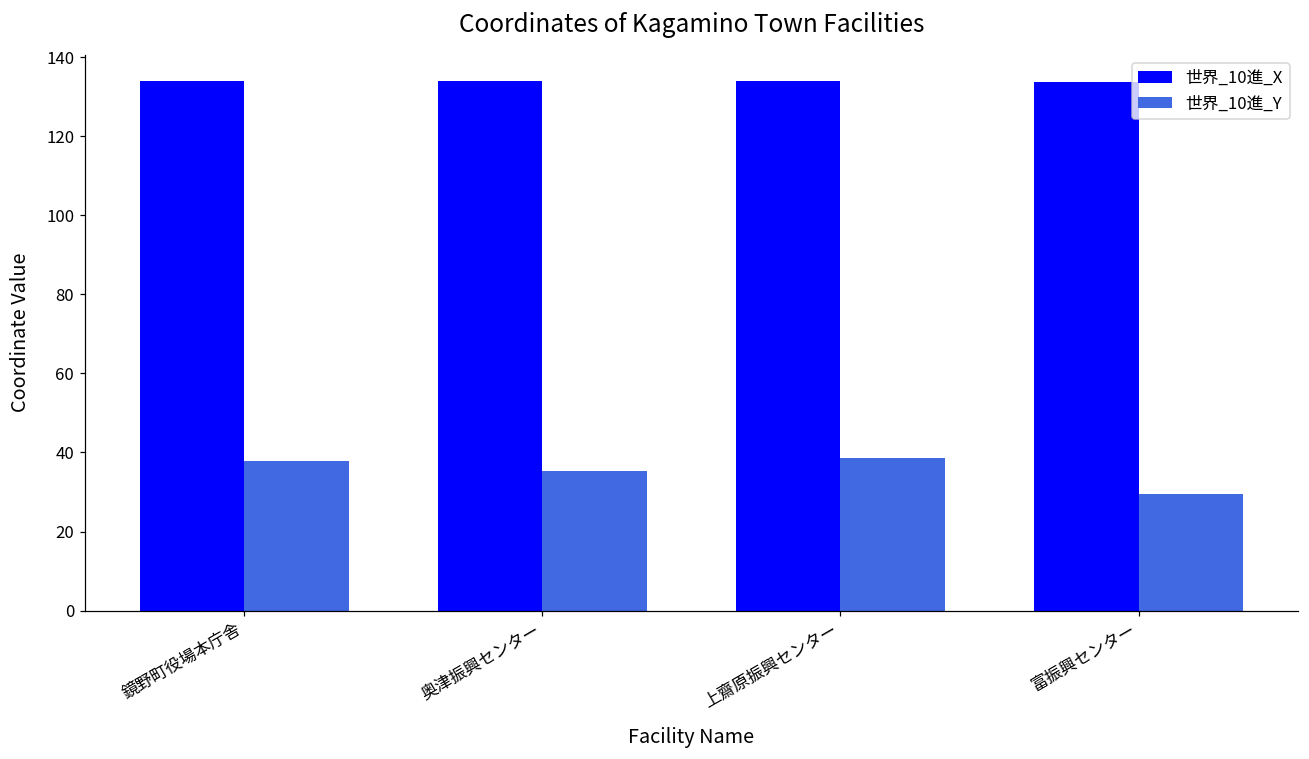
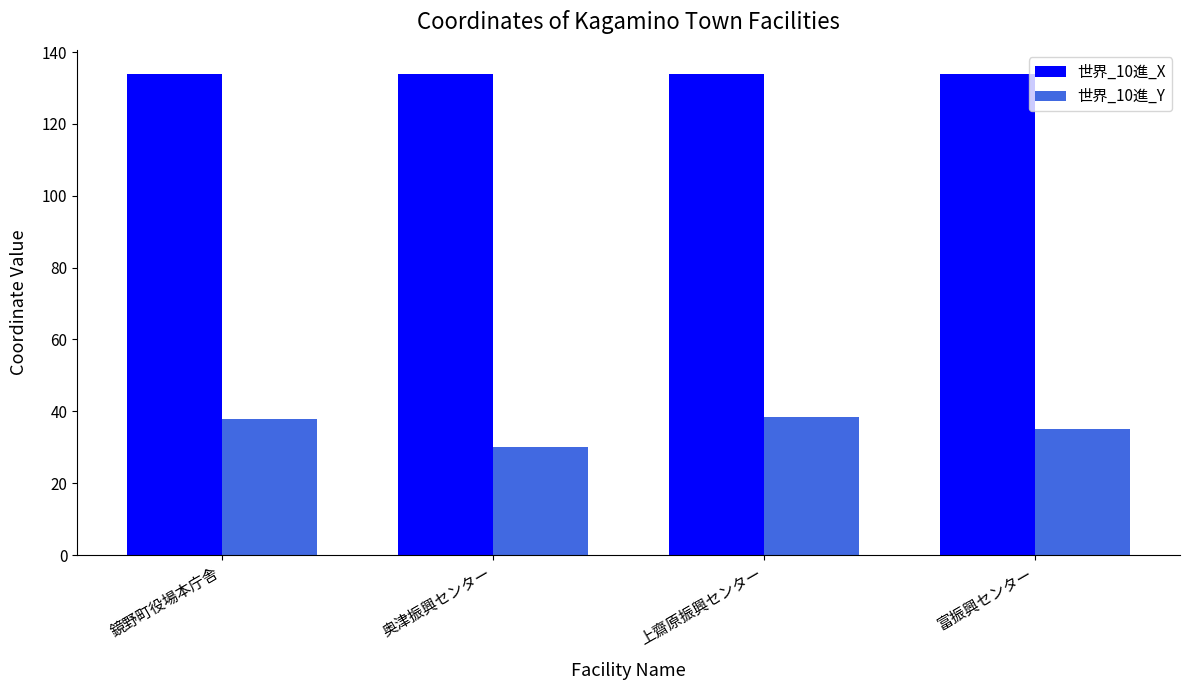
世界_10進_Y, 奥津振興センター: 35 -> 30
世界_10進_Y, 富振興センター: 30 -> 35
